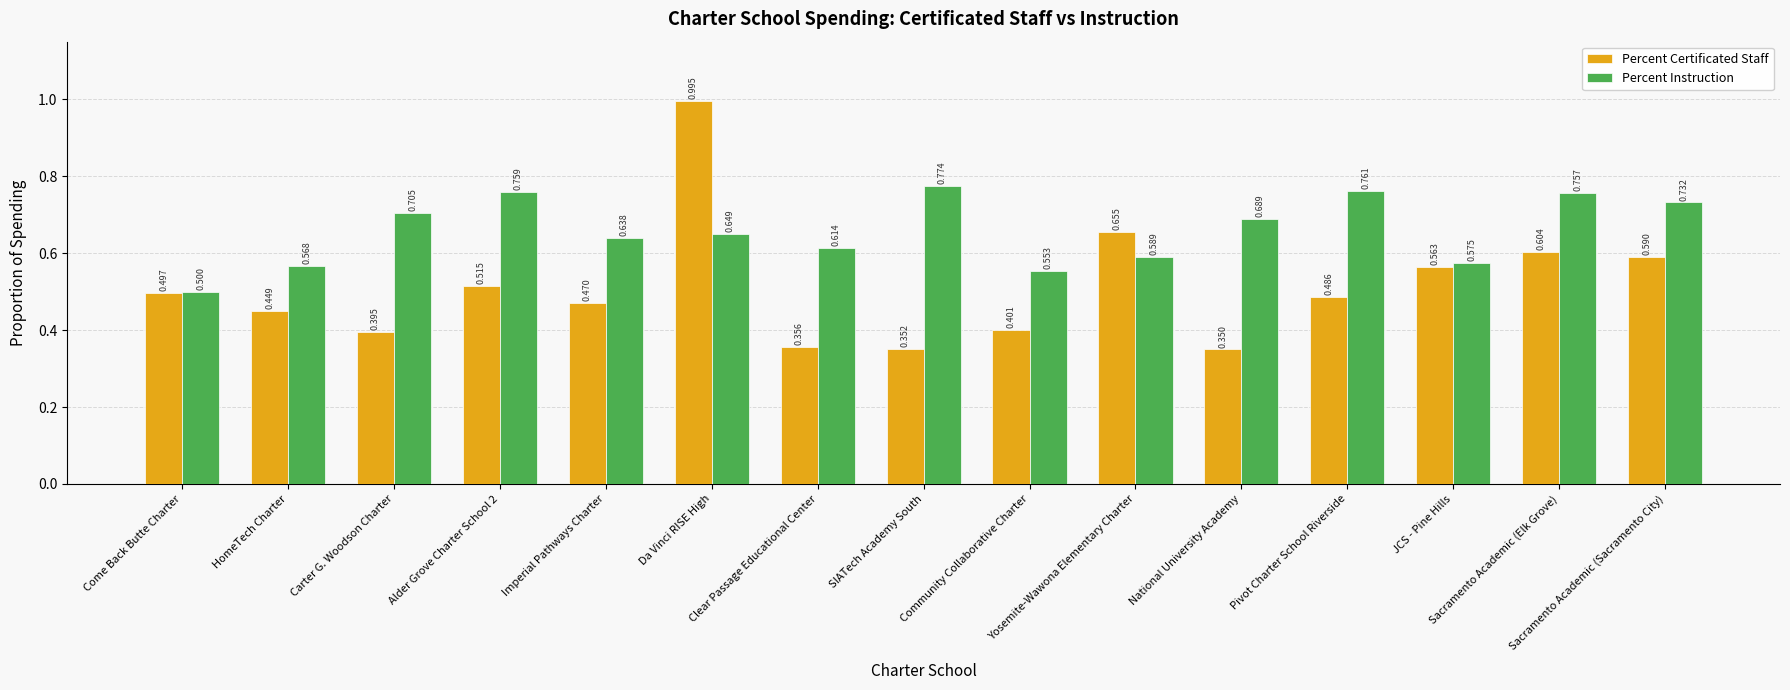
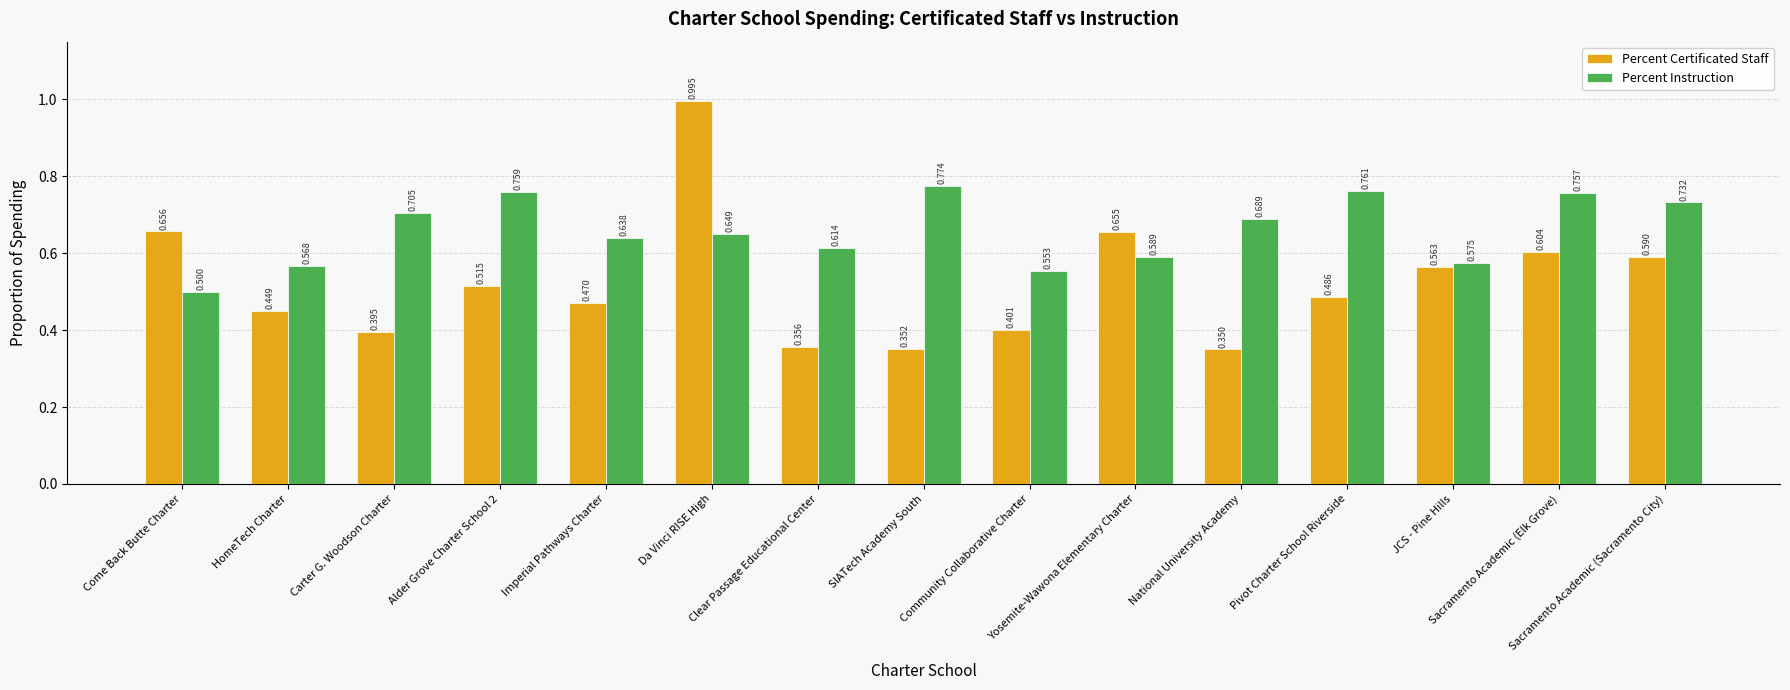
Percent Certificated Staff, Come Back Butte Charter: 0.497 -> 0.656
